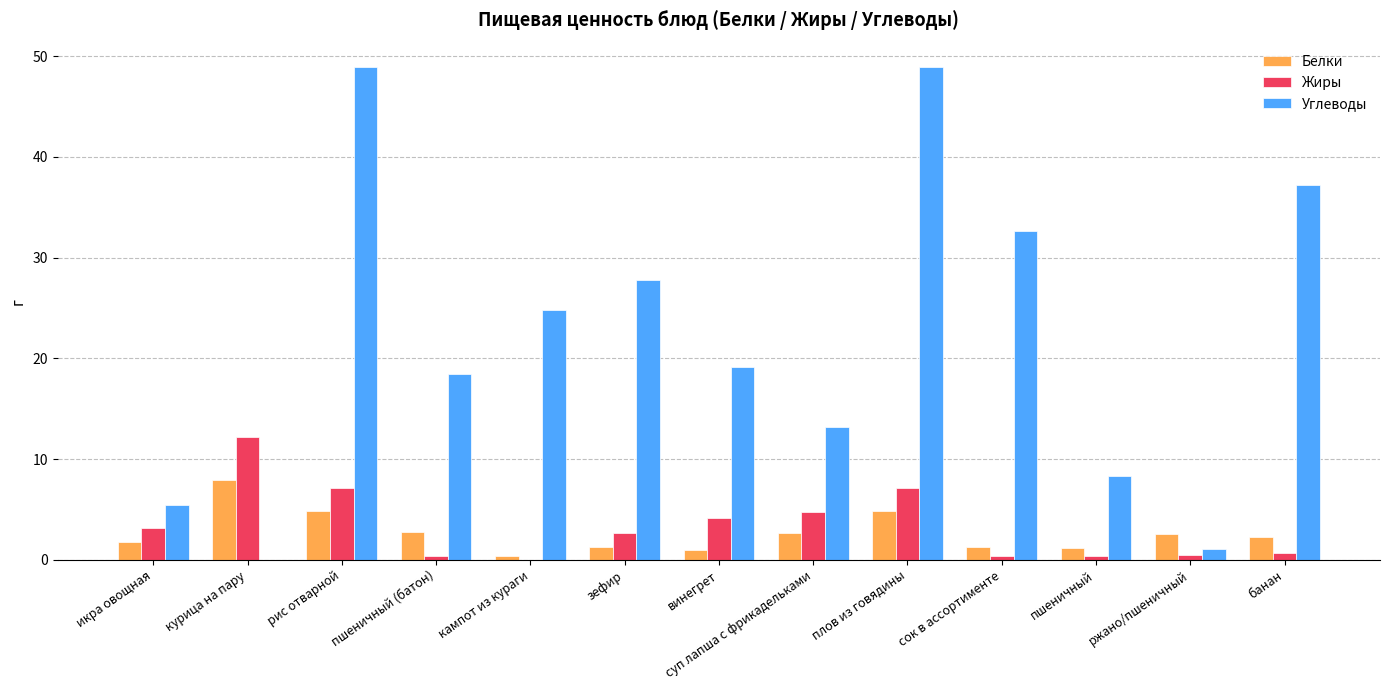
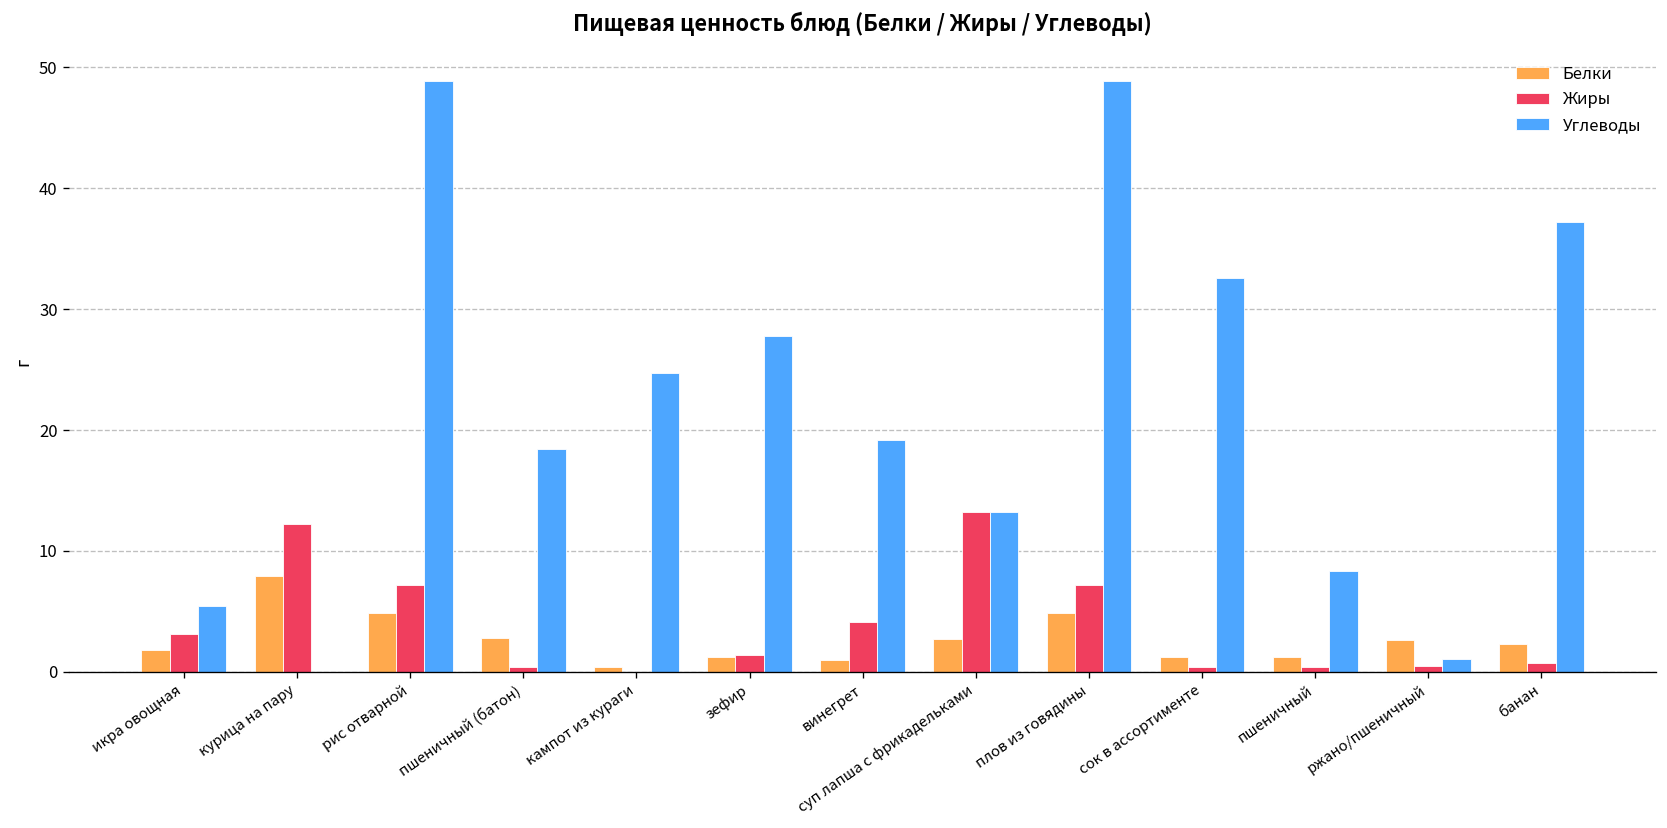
Жиры, зефир: 2.7 -> 1.4
Жиры, суп лапша с фрикадельками: 4.7 -> 13.2
